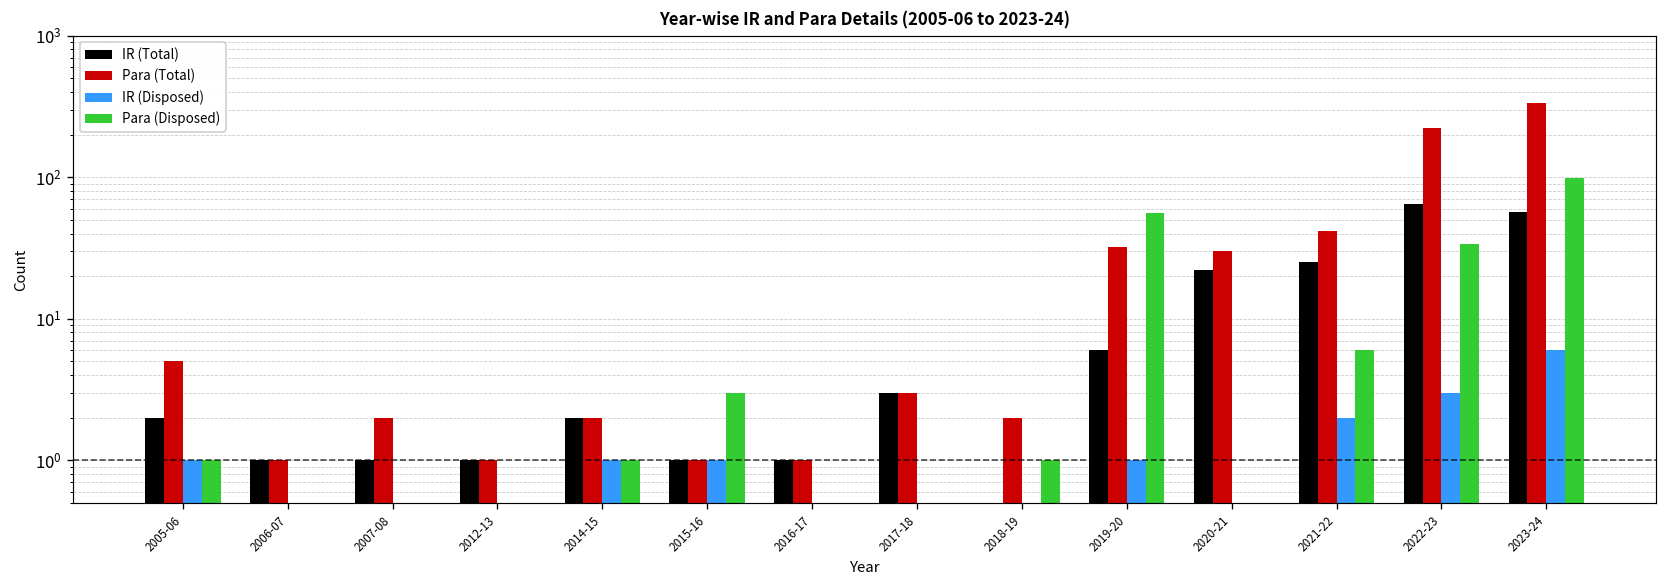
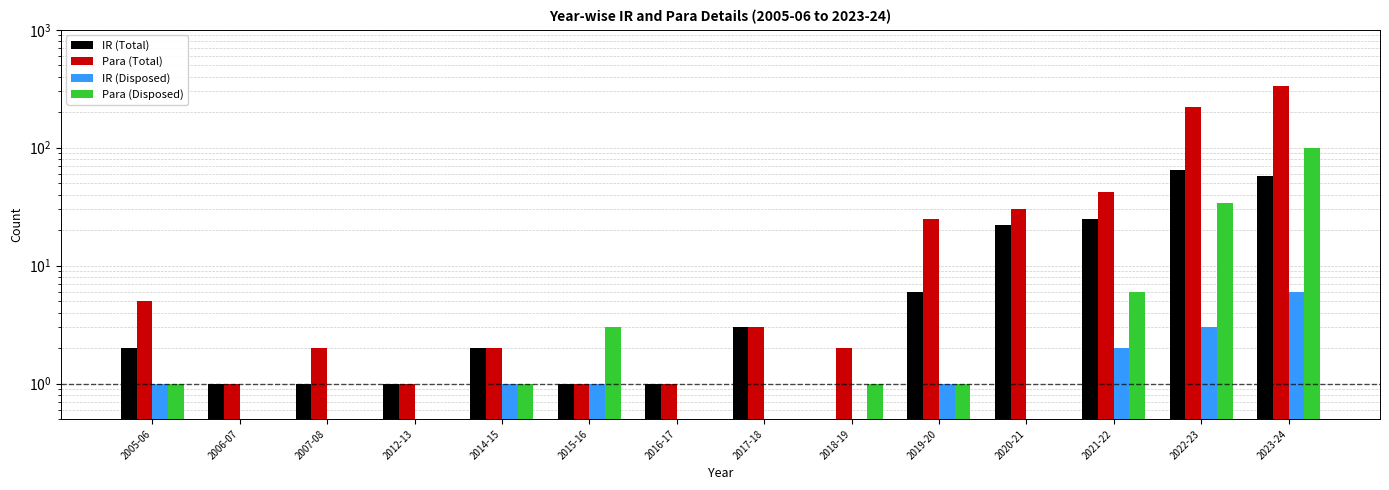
Para (Total), 2019-20: 32 -> 25
Para (Disposed), 2019-20: 60 -> 1
